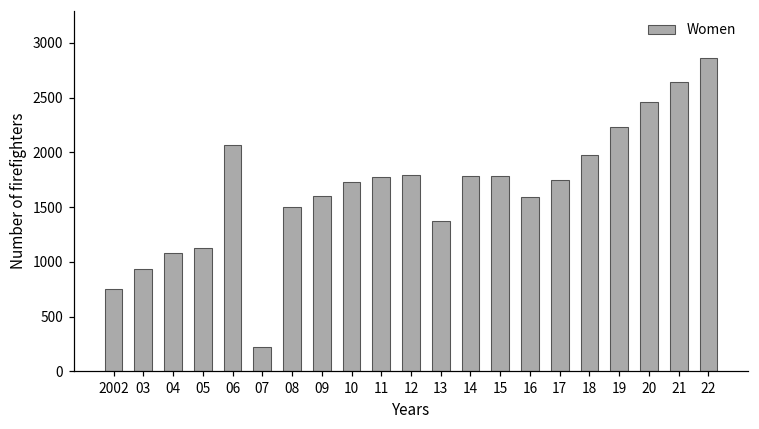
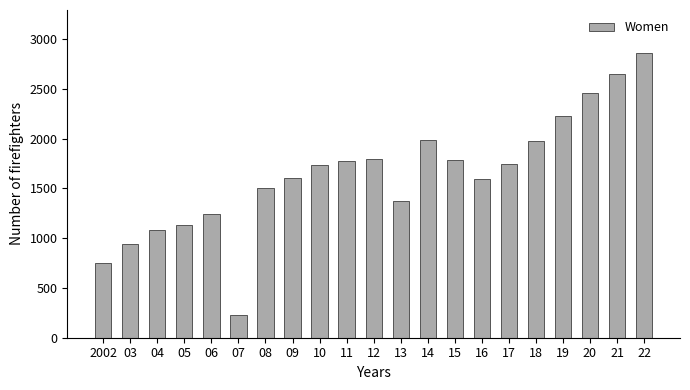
06: 2100 -> 1200
14: 1800 -> 2000
